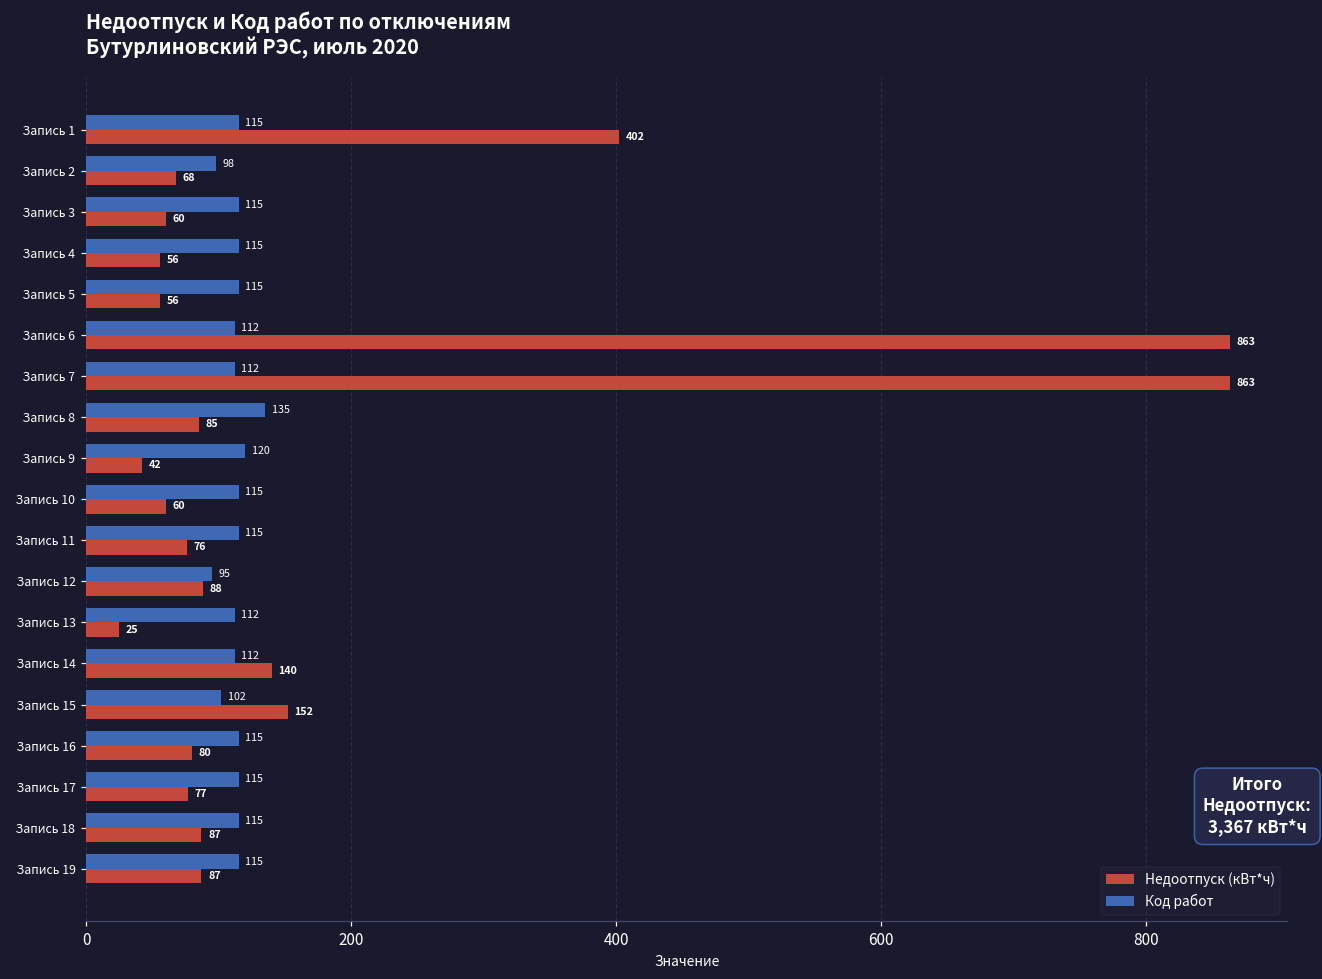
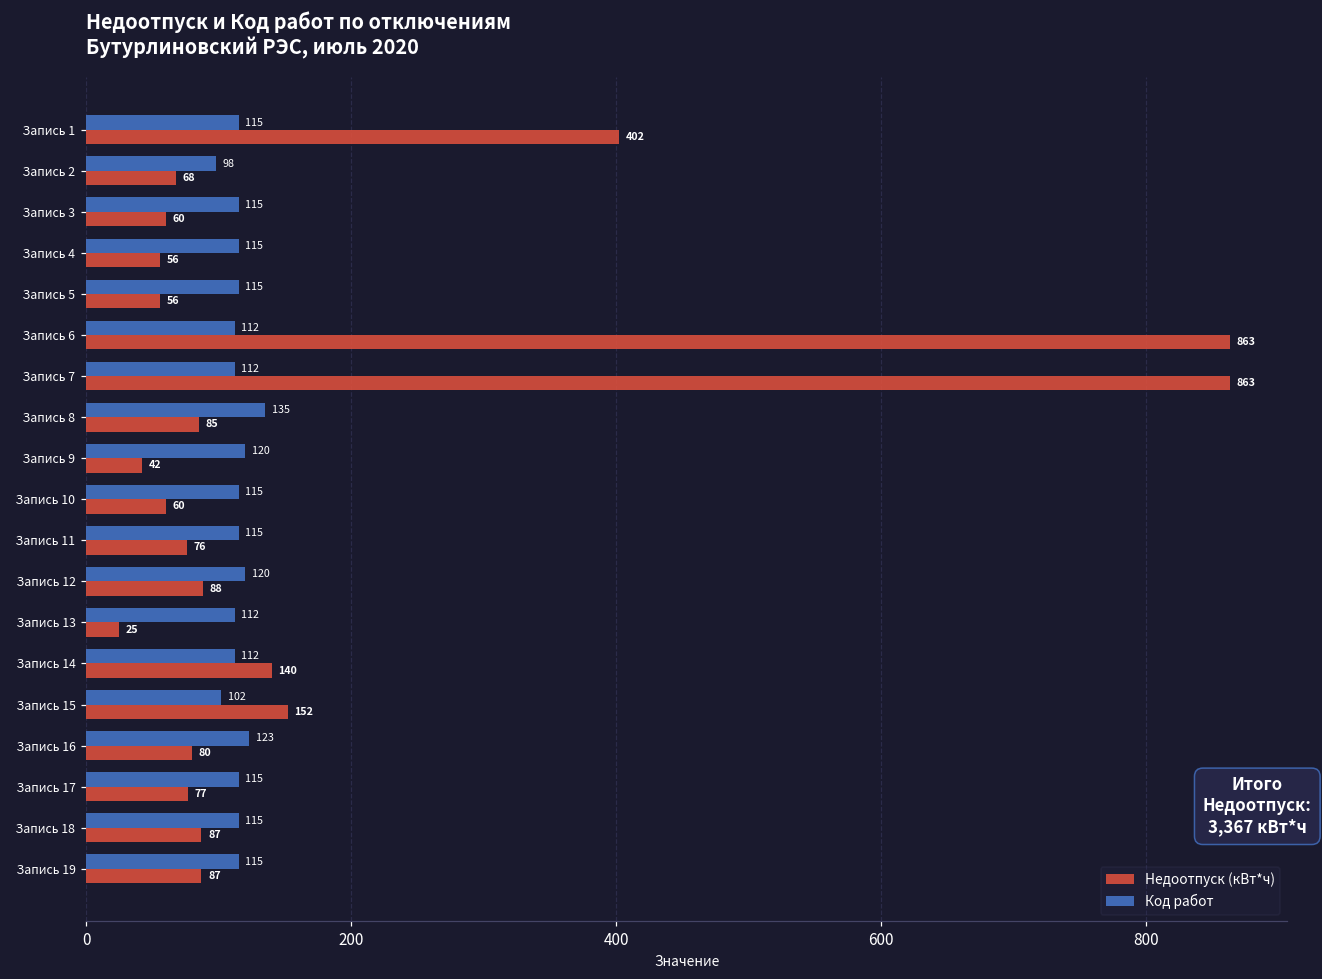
Код работ, Запись 12: 95 -> 120
Код работ, Запись 16: 115 -> 123
